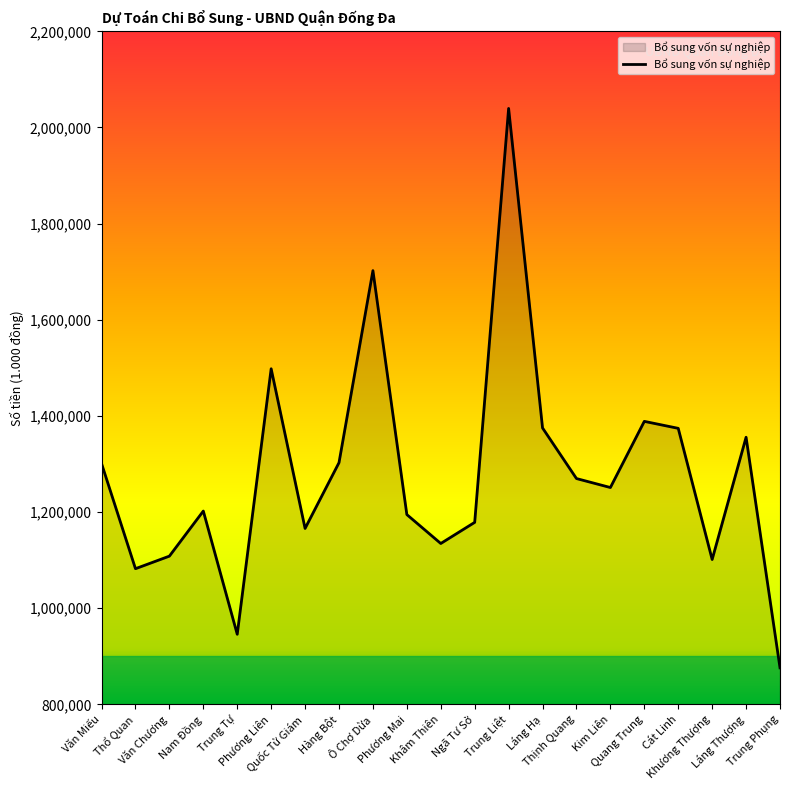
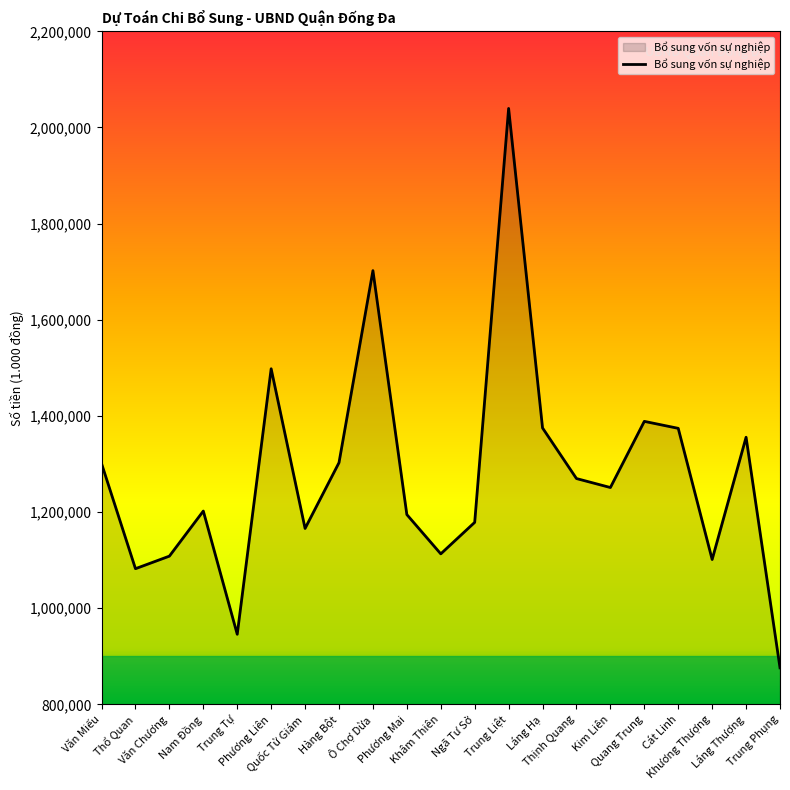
Khâm Thiên: 1,130,000 -> 1,110,000
